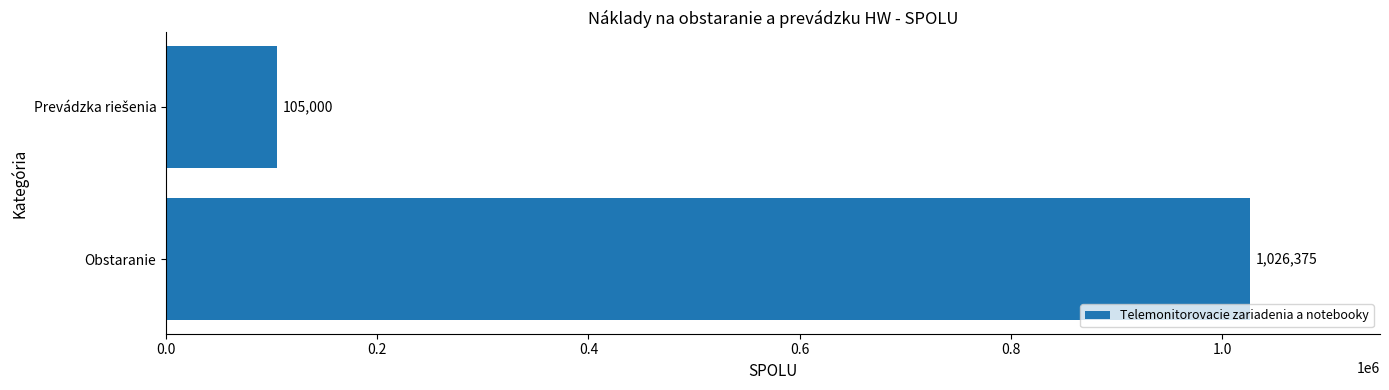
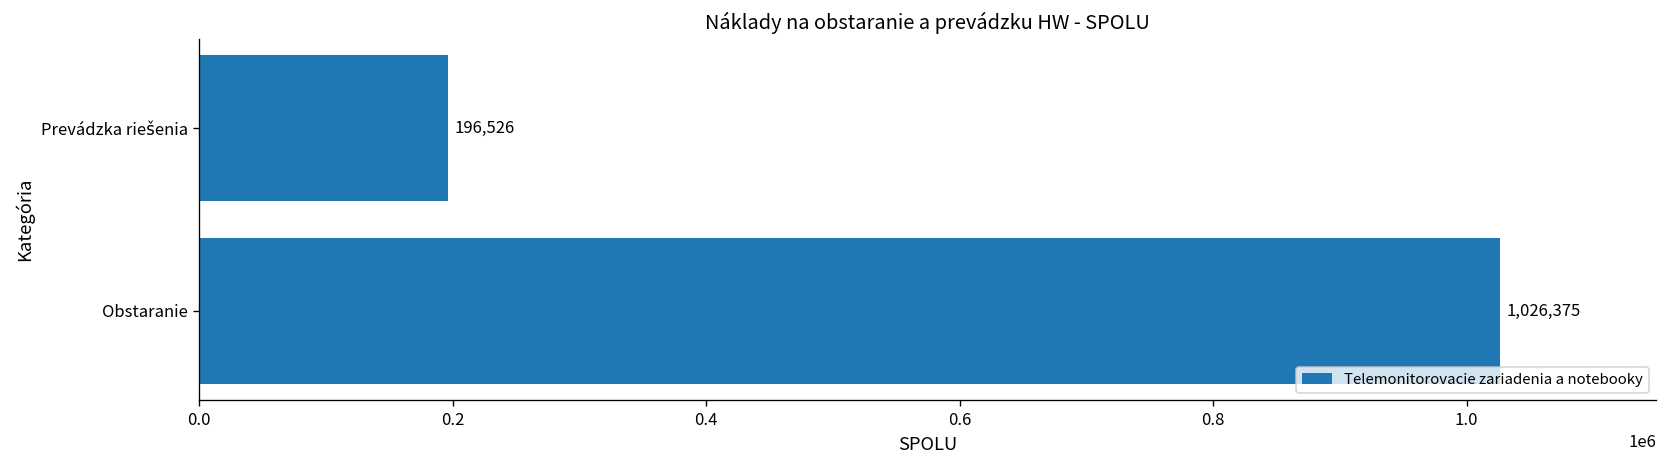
Prevádzka riešenia: 105,000 -> 196,526
